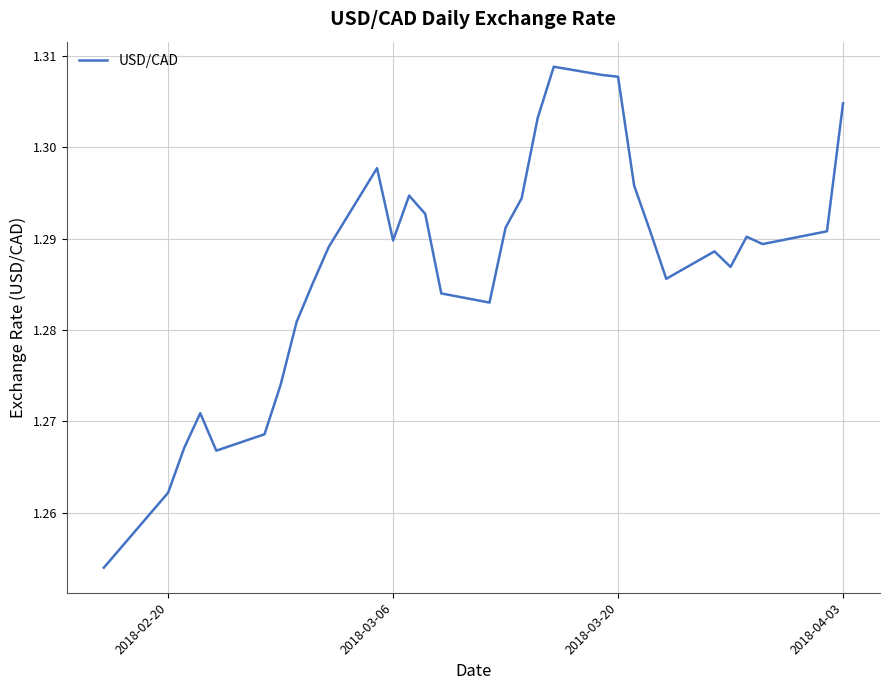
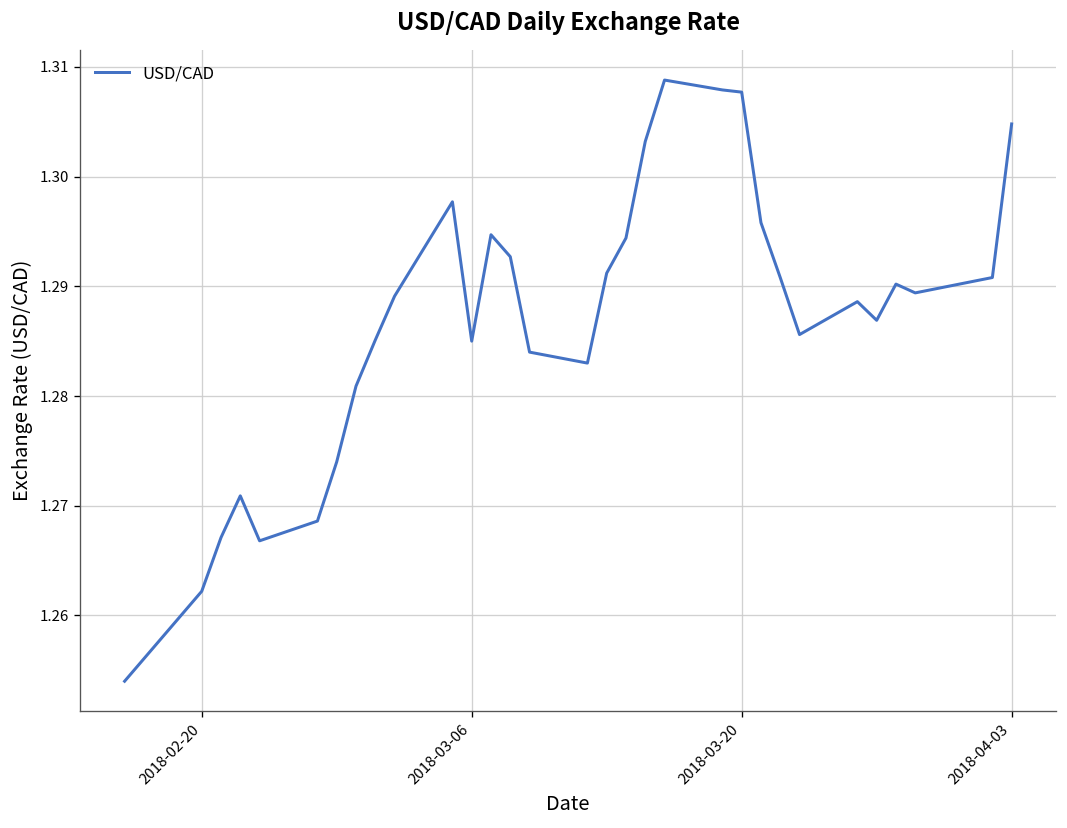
2018-03-06: 1.290 -> 1.285
